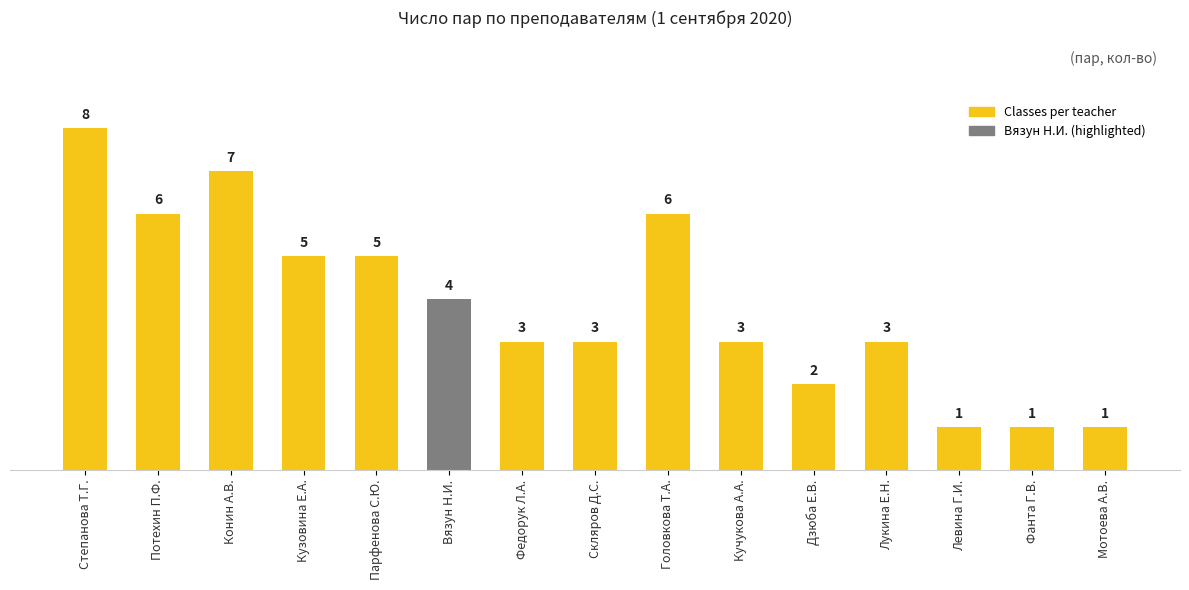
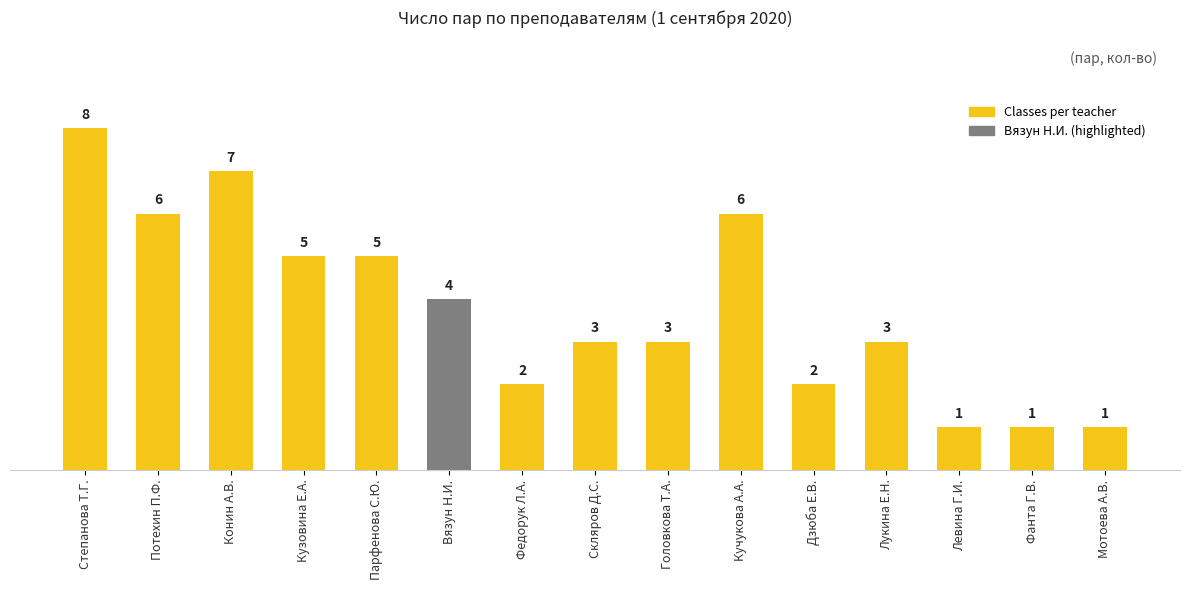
Федорук Л.А.: 3 -> 2
Головкова Т.А.: 6 -> 3
Кучукова А.А.: 3 -> 6
